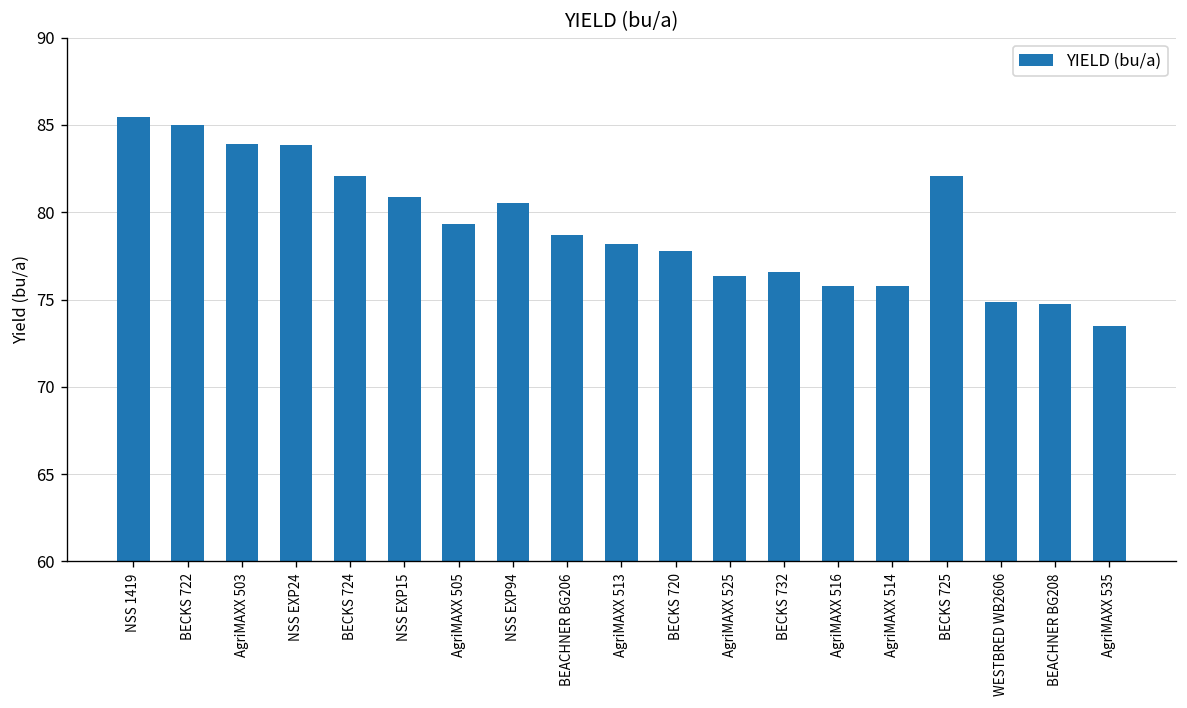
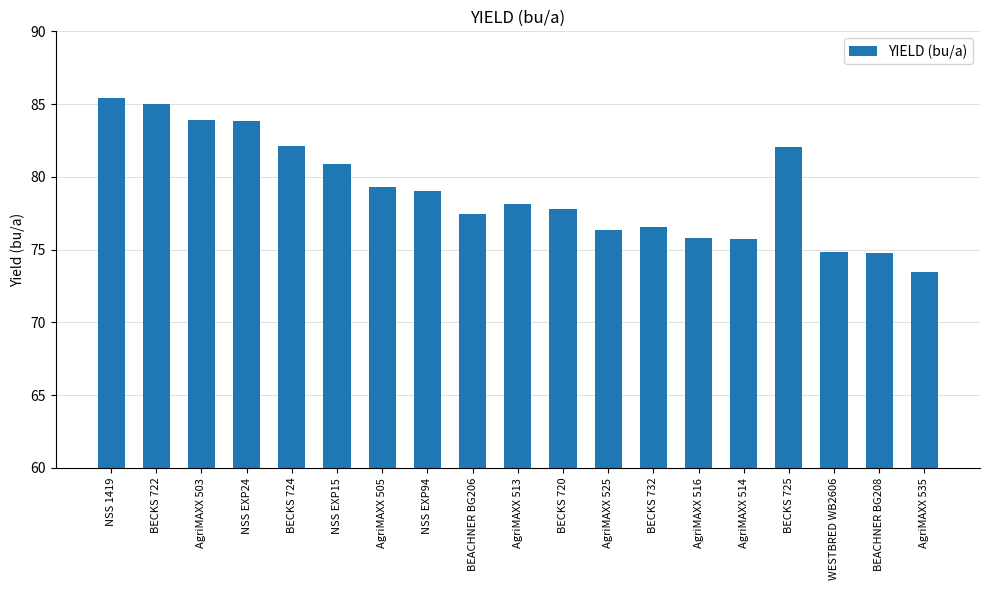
NSS EXP94: 80.5 -> 79.1
BEACHNER BG206: 78.7 -> 77.5
